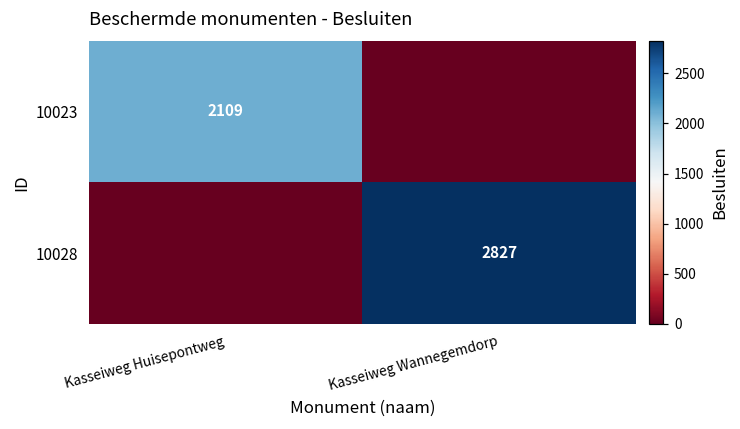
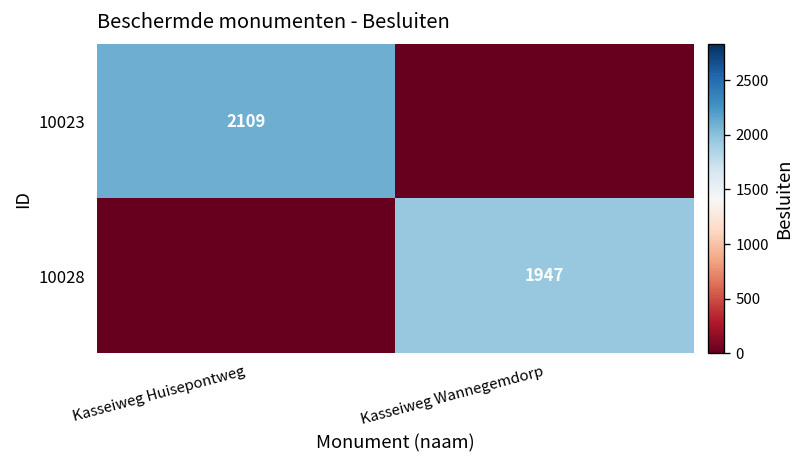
10028, Kasseiweg Wannegemdorp: 2827 -> 1947
